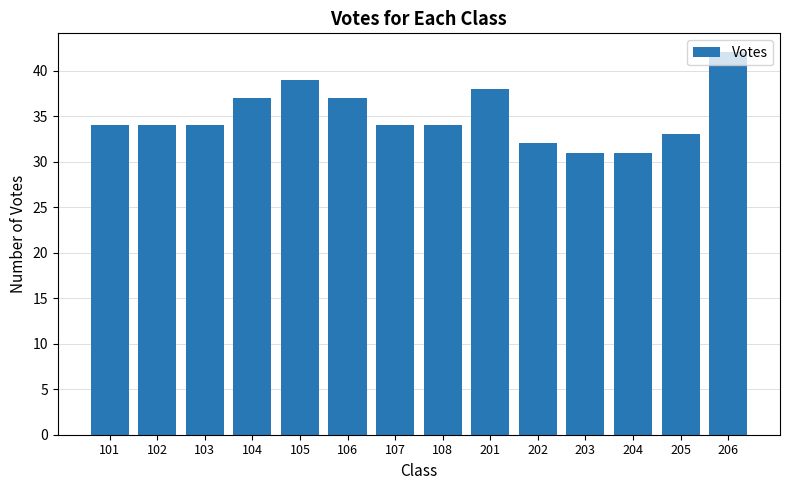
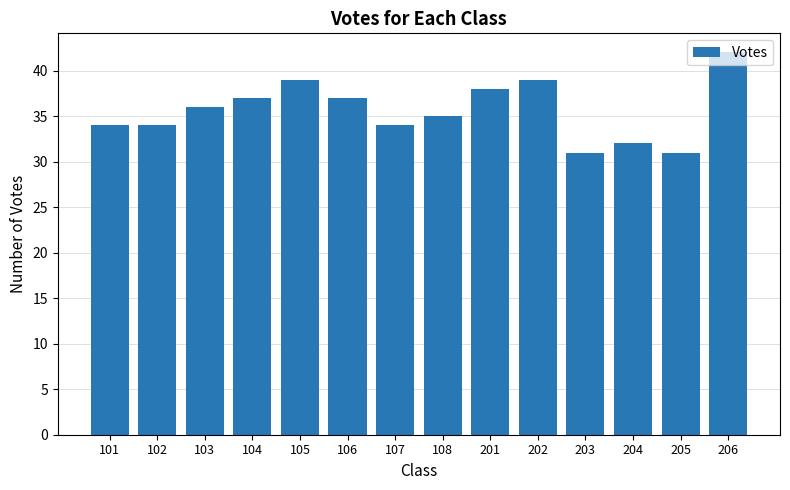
103: 34 -> 36
108: 34 -> 35
202: 32 -> 39
204: 31 -> 32
205: 33 -> 31
